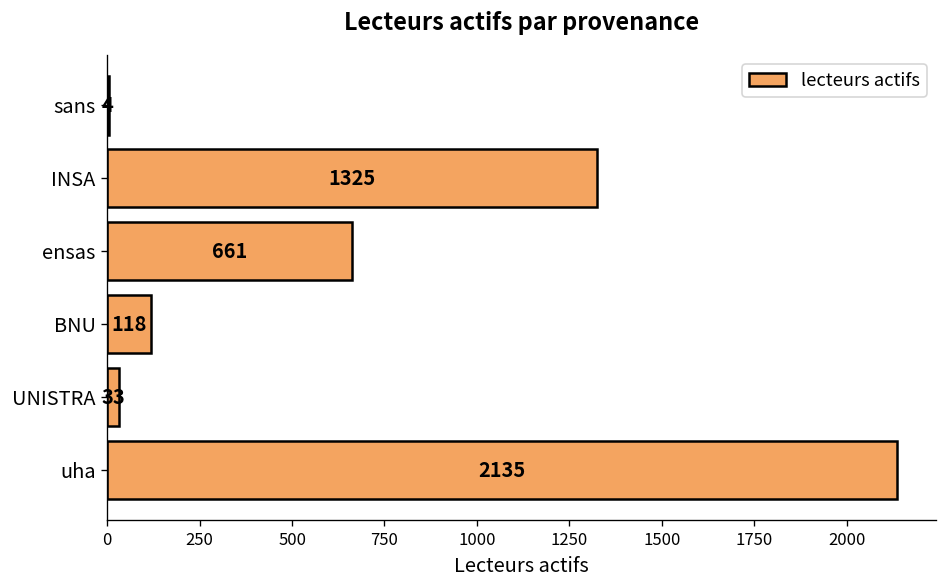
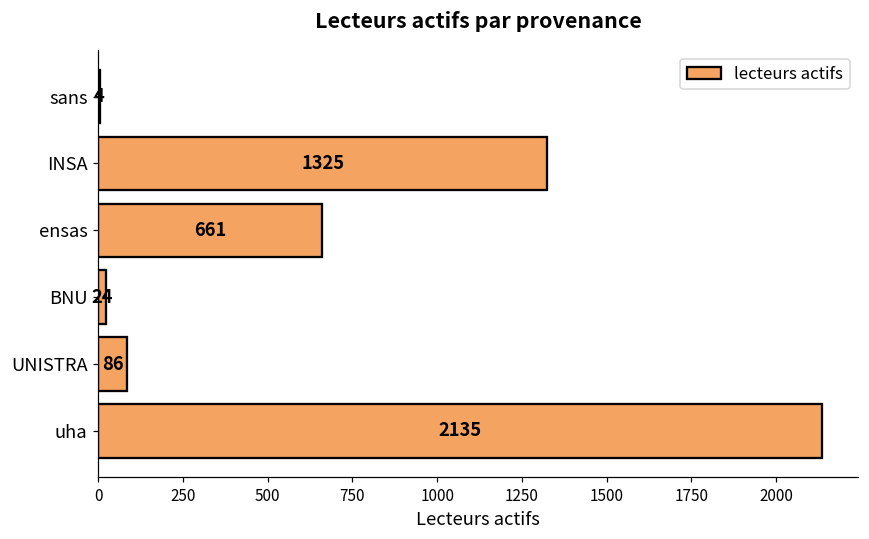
BNU: 118 -> 24
UNISTRA: 33 -> 86
